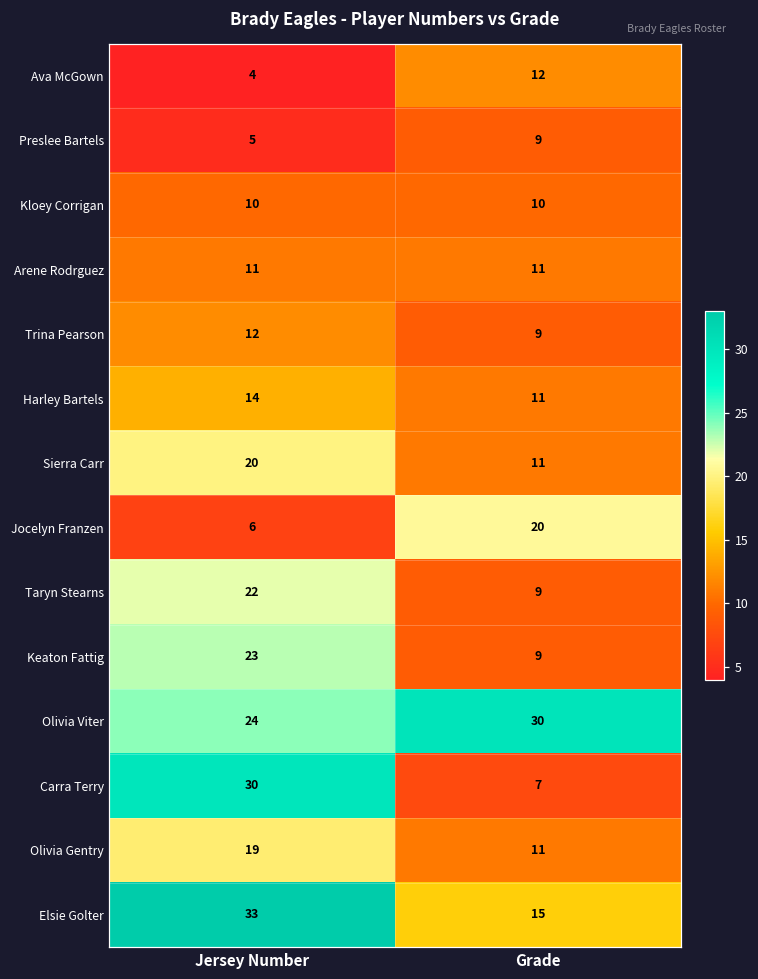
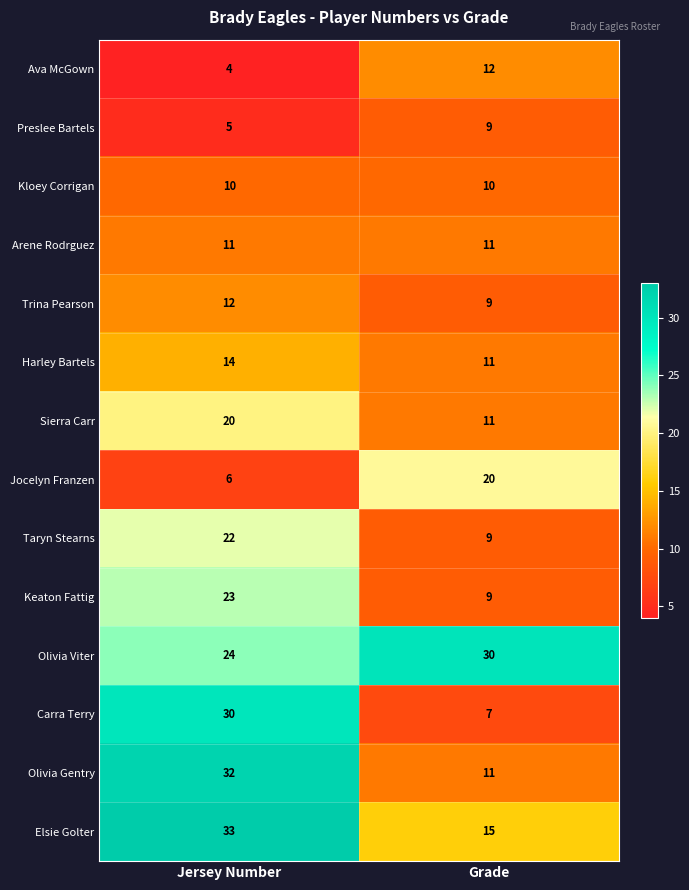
Olivia Gentry, Jersey Number: 19 -> 32
